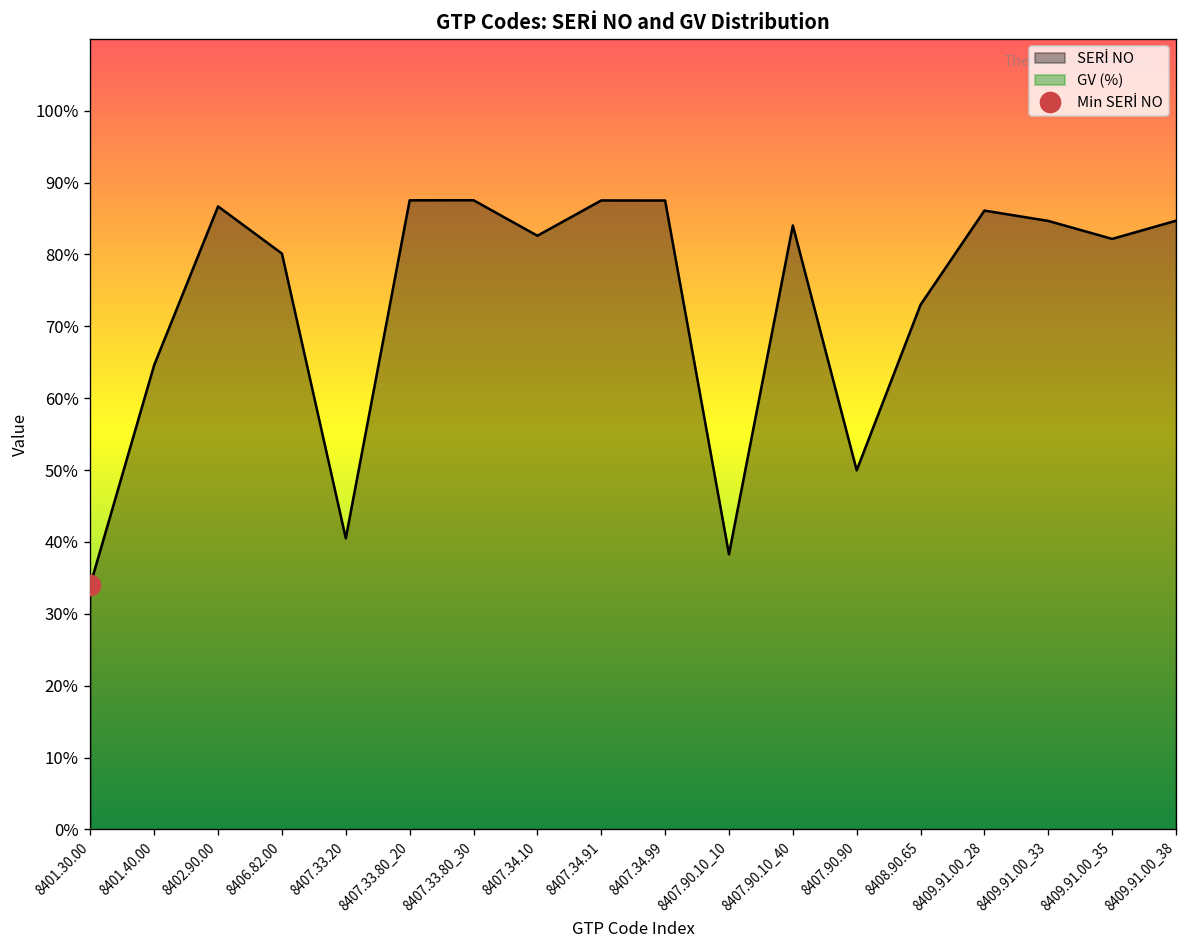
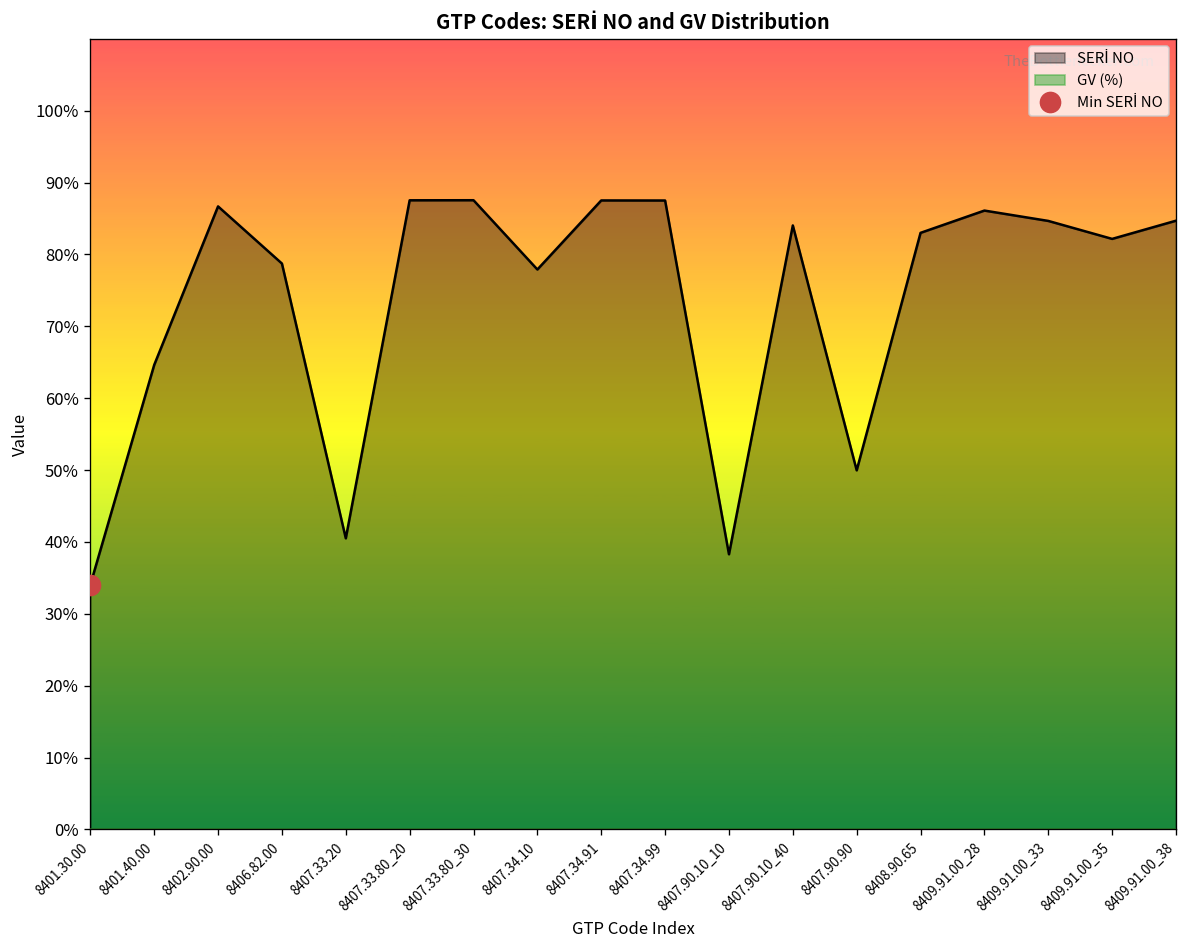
SERİ NO, 8406.82.00: 80% -> 79%
SERİ NO, 8407.34.10: 83% -> 78%
SERİ NO, 8408.90.65: 73% -> 83%
